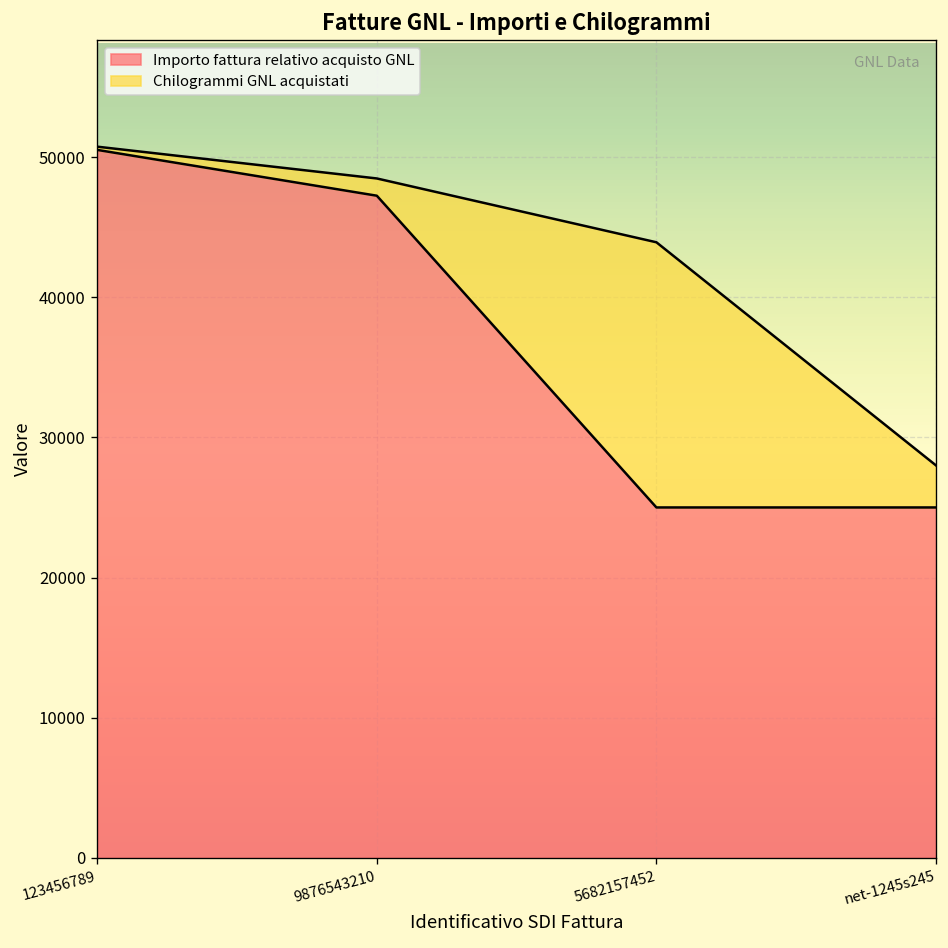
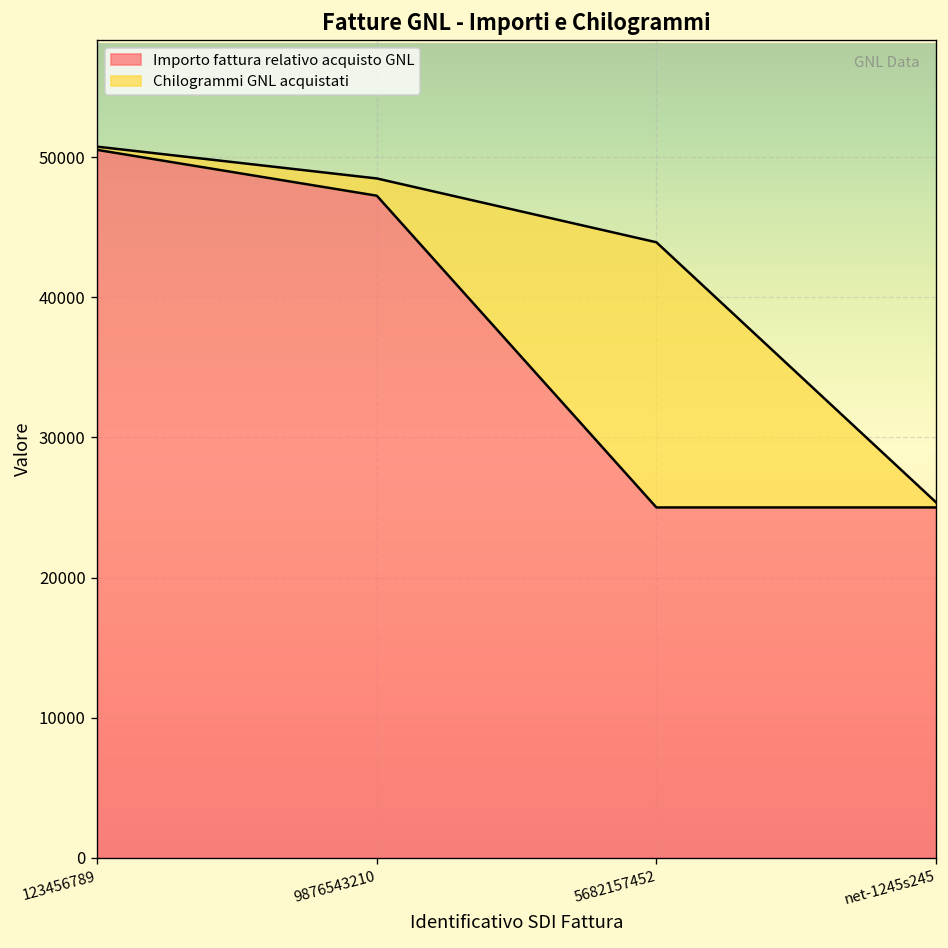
Chilogrammi GNL acquistati, net-1245s245: 3000 -> 400
